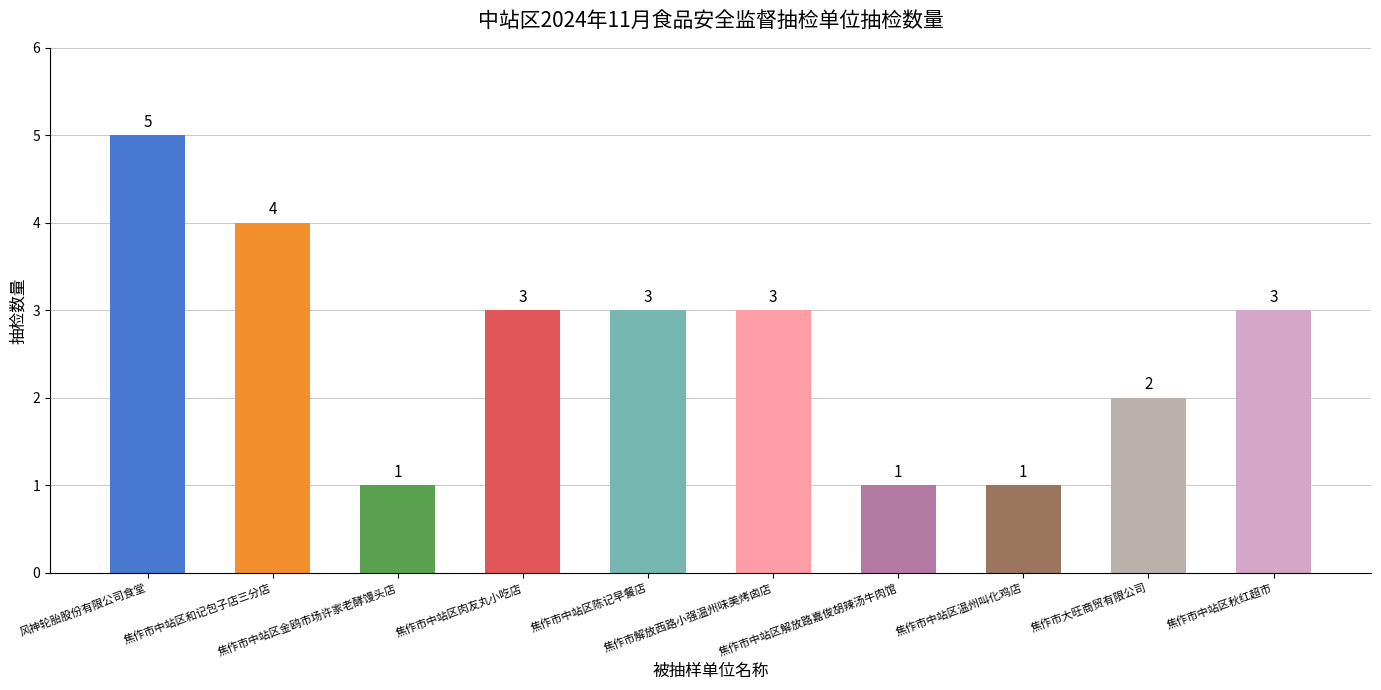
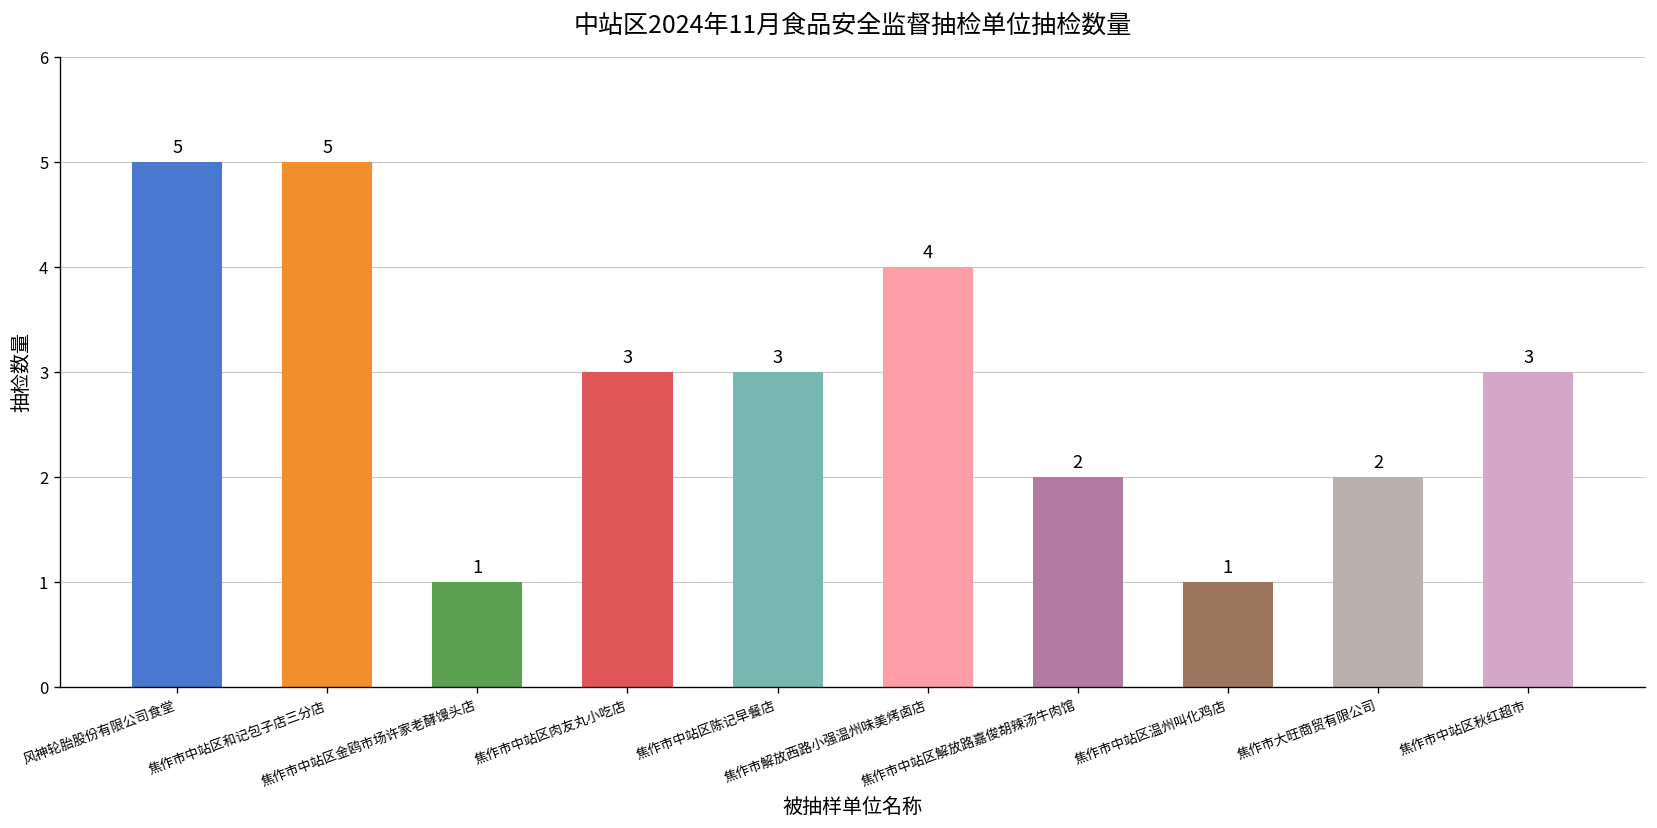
焦作市中站区和记包子店三分店: 4 -> 5
焦作市解放西路小强温州味美烤卤店: 3 -> 4
焦作市中站区解放路嘉俊胡辣汤牛肉馆: 1 -> 2
